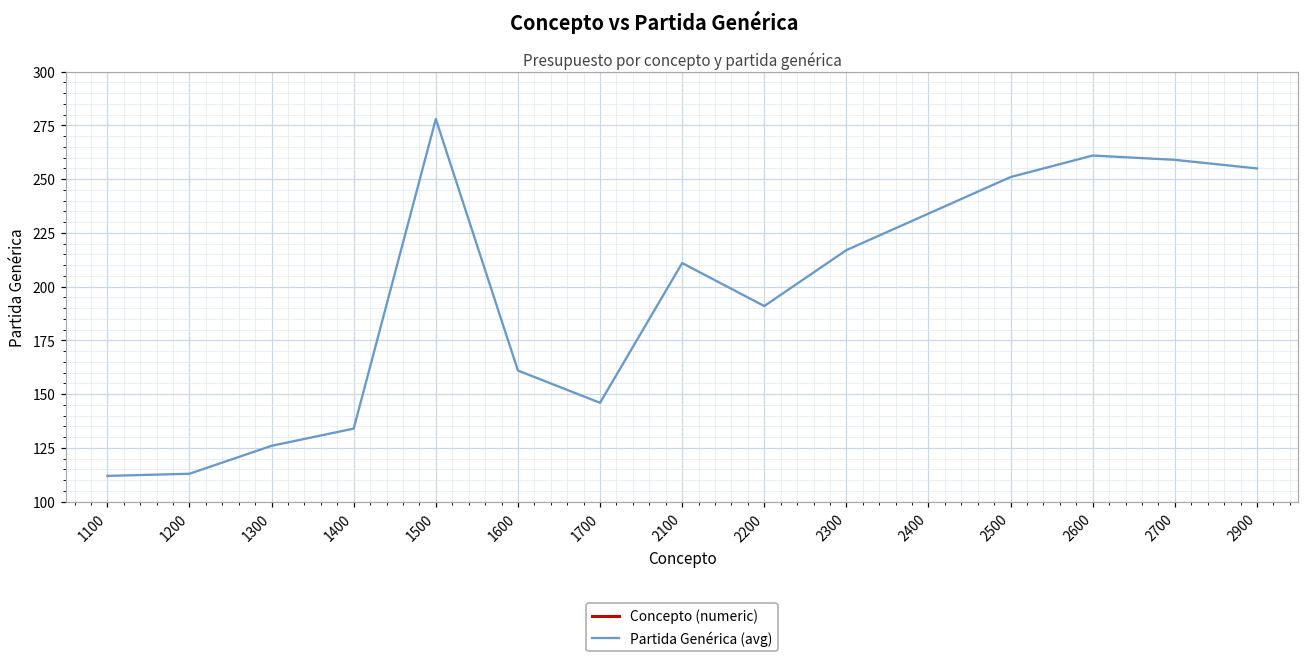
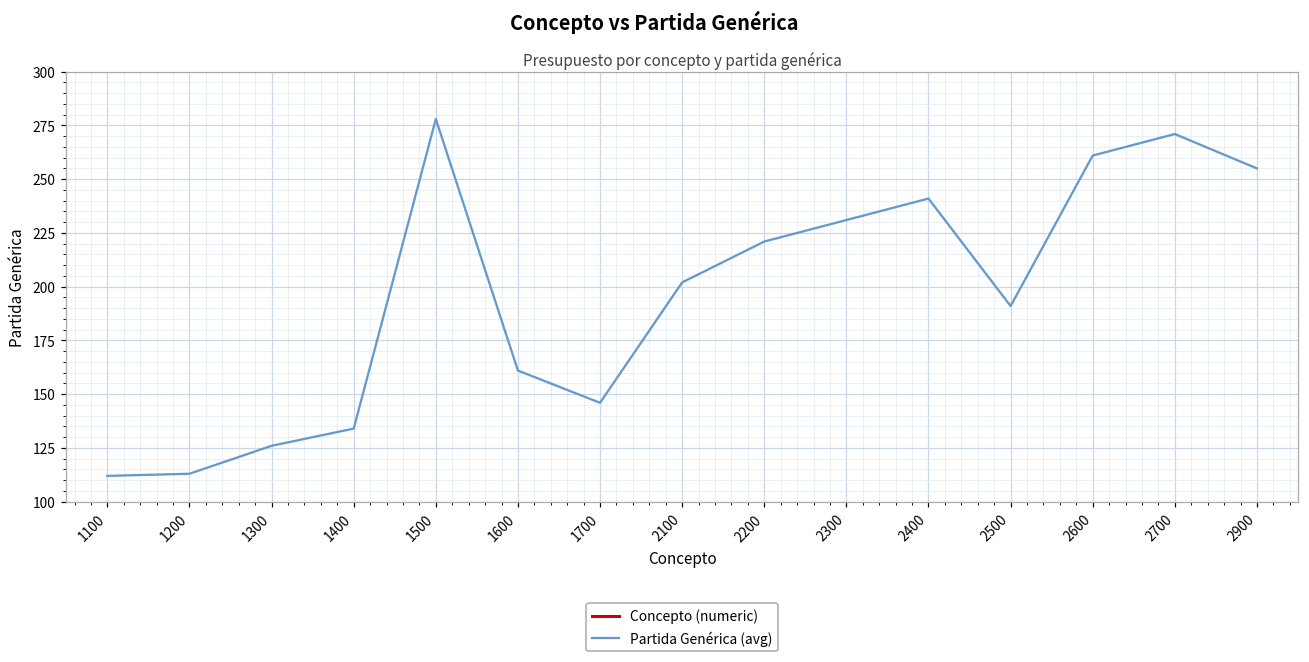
Partida Genérica (avg), 2100: 211 -> 202
Partida Genérica (avg), 2200: 191 -> 221
Partida Genérica (avg), 2300: 217 -> 231
Partida Genérica (avg), 2400: 234 -> 241
Partida Genérica (avg), 2500: 251 -> 191
Partida Genérica (avg), 2700: 259 -> 271
